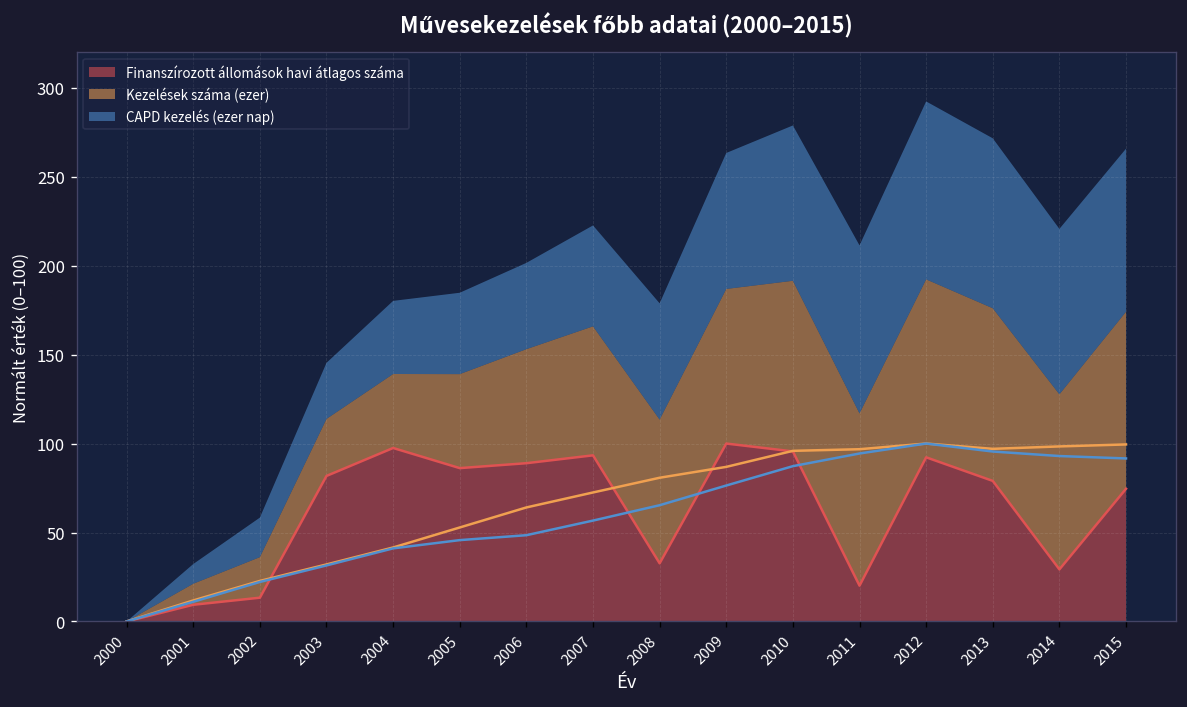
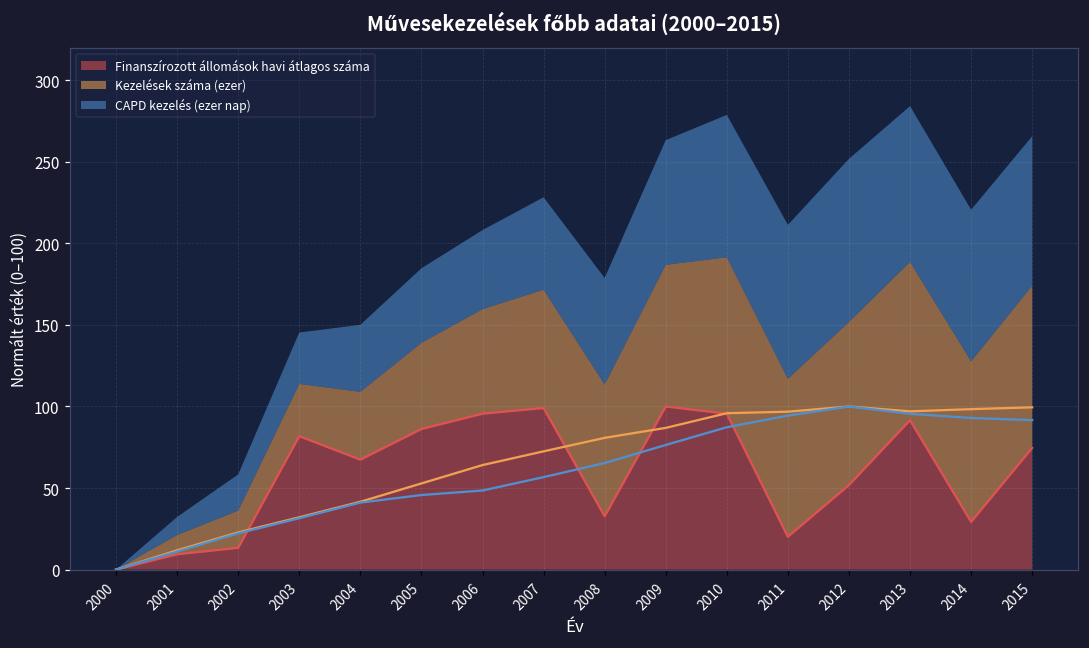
Finanszírozott állomások havi átlagos száma, 2004: 98 -> 67
Finanszírozott állomások havi átlagos száma, 2006: 89 -> 96
Finanszírozott állomások havi átlagos száma, 2007: 93 -> 99
Finanszírozott állomások havi átlagos száma, 2012: 92 -> 52
Finanszírozott állomások havi átlagos száma, 2013: 79 -> 92
